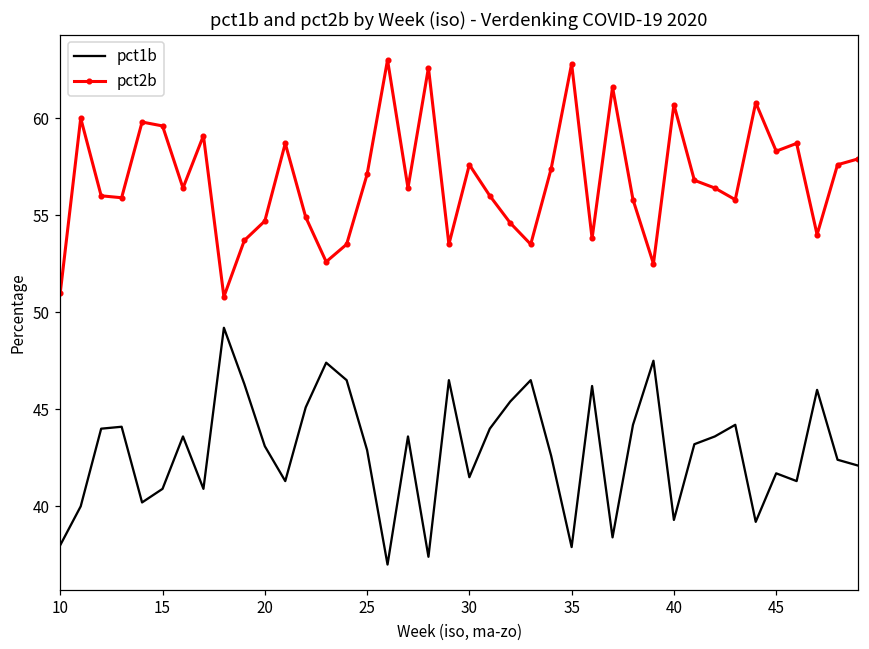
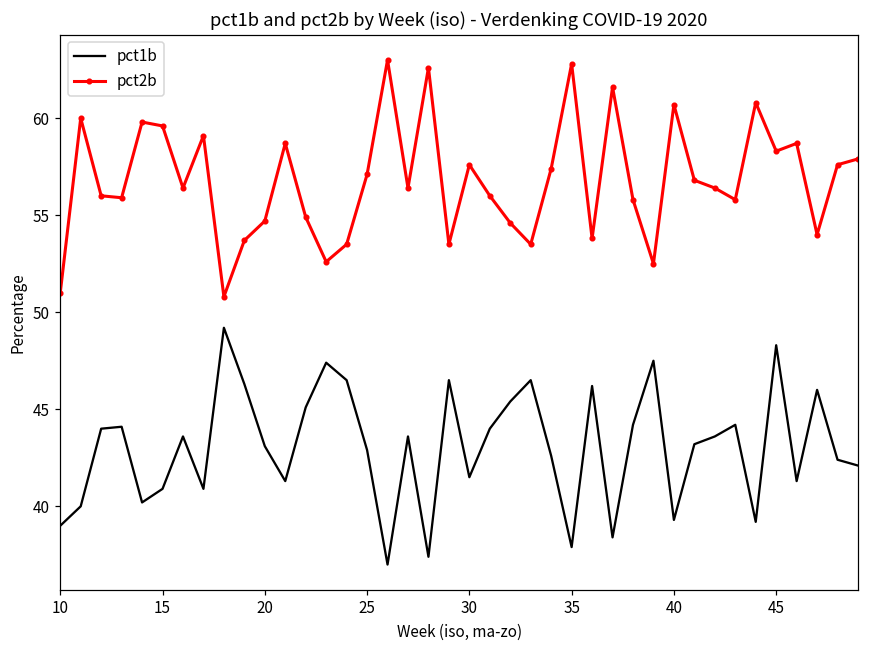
pct1b, 10: 38 -> 39
pct1b, 45: 41.7 -> 48.3
